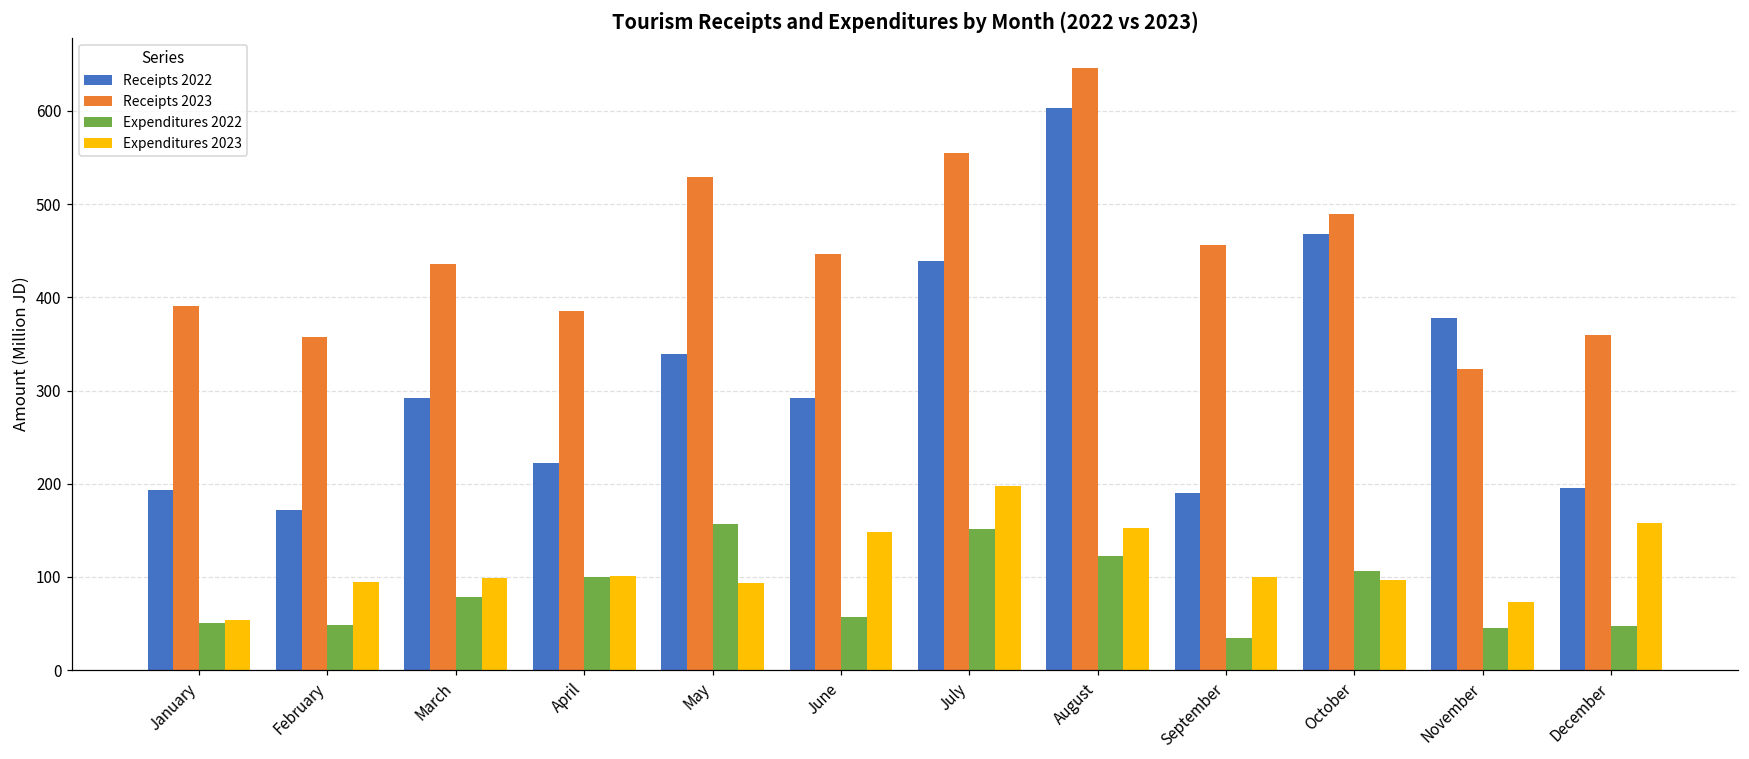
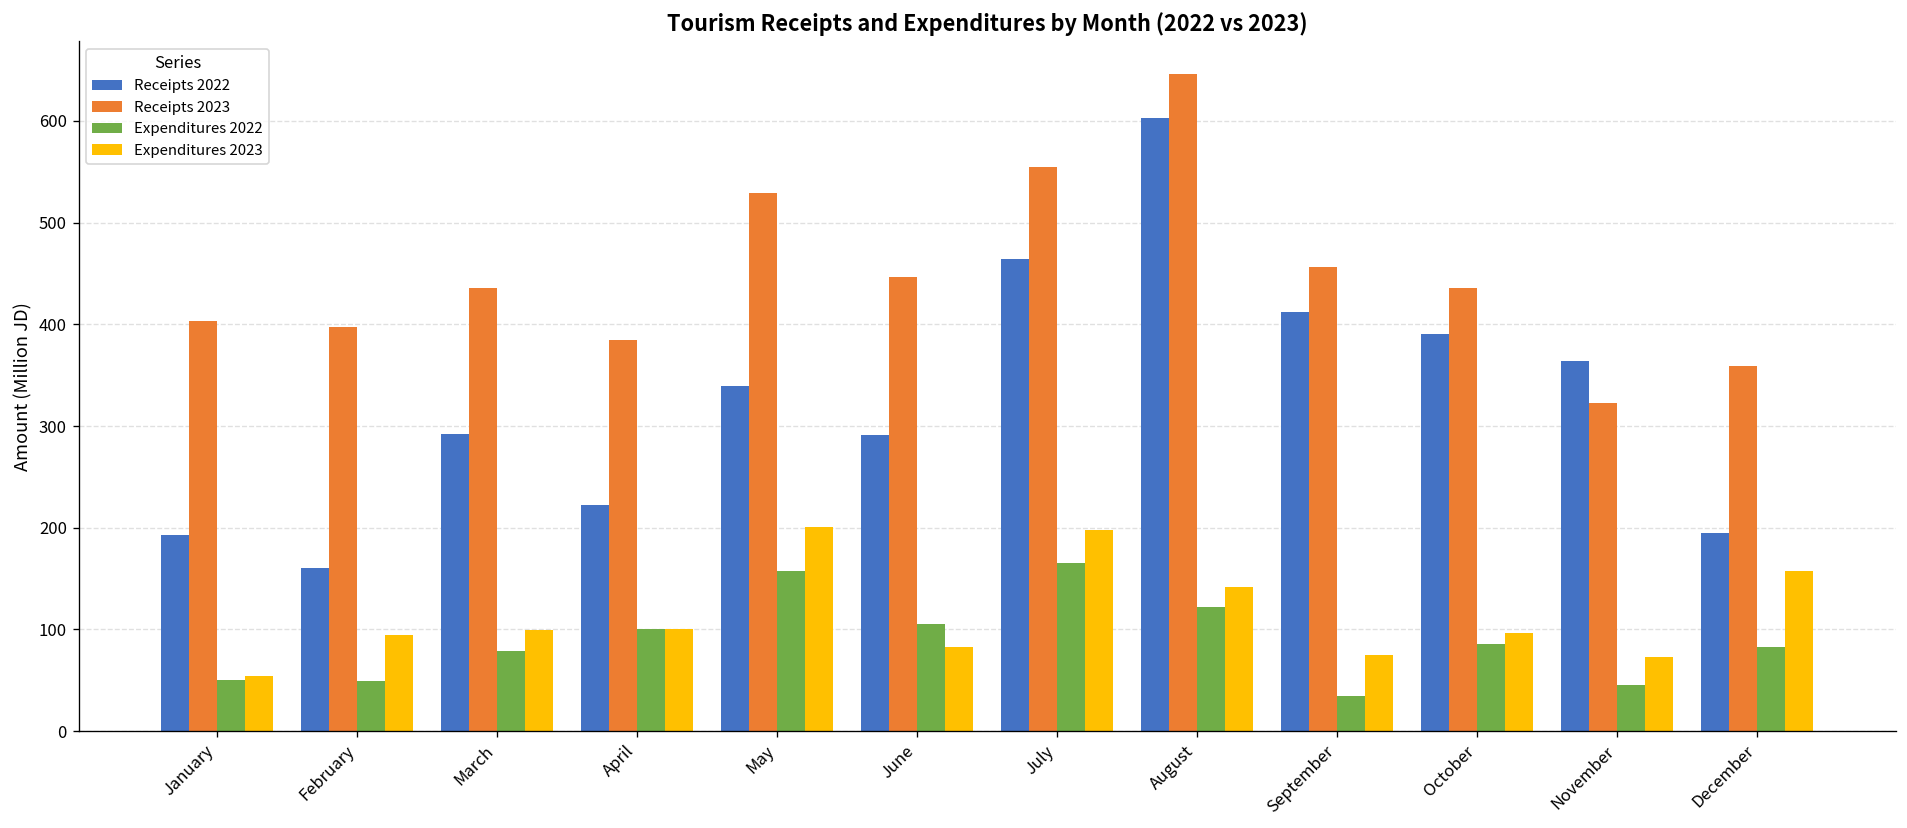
Receipts 2023, January: 390 -> 400
Receipts 2022, February: 170 -> 160
Receipts 2023, February: 360 -> 400
Expenditures 2023, May: 90 -> 200
Expenditures 2022, June: 60 -> 110
Expenditures 2023, June: 150 -> 80
Receipts 2022, July: 440 -> 460
Expenditures 2022, July: 150 -> 170
Expenditures 2023, August: 150 -> 140
Receipts 2022, September: 190 -> 410
Expenditures 2023, September: 100 -> 80
Receipts 2022, October: 470 -> 390
Receipts 2023, October: 490 -> 440
Expenditures 2022, October: 110 -> 90
Receipts 2022, November: 380 -> 360
Expenditures 2022, December: 50 -> 80
